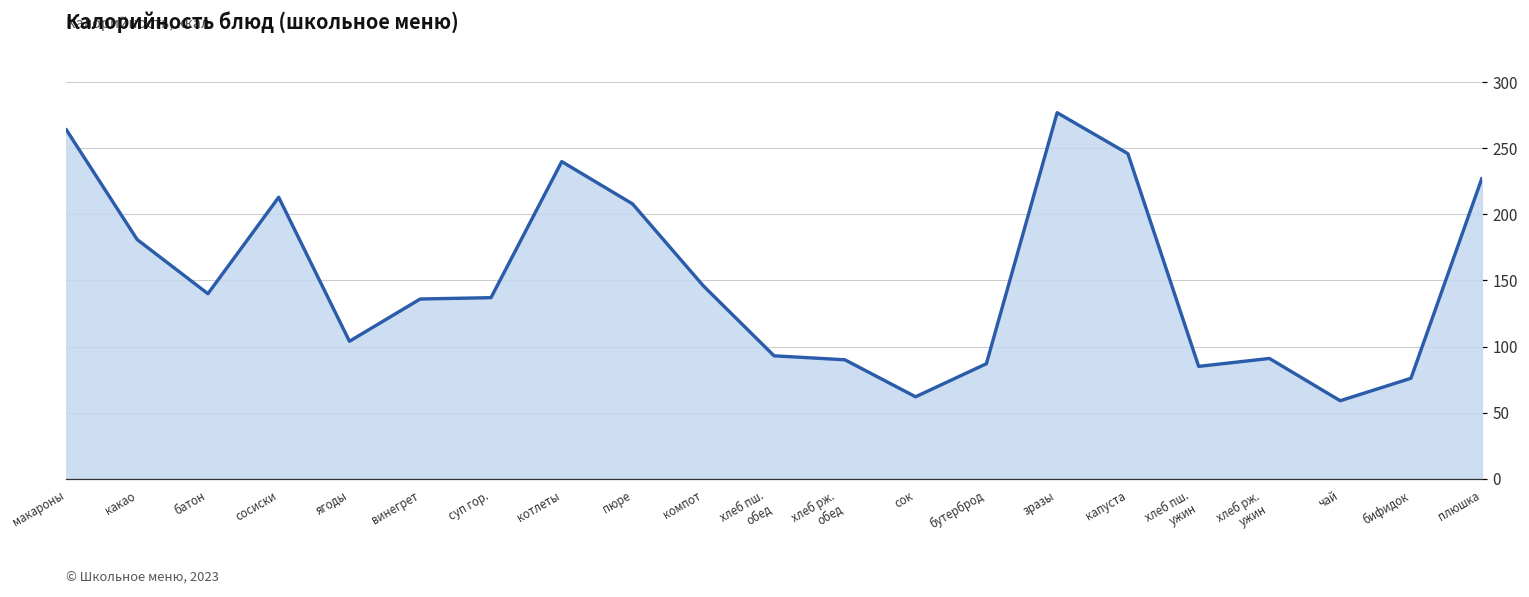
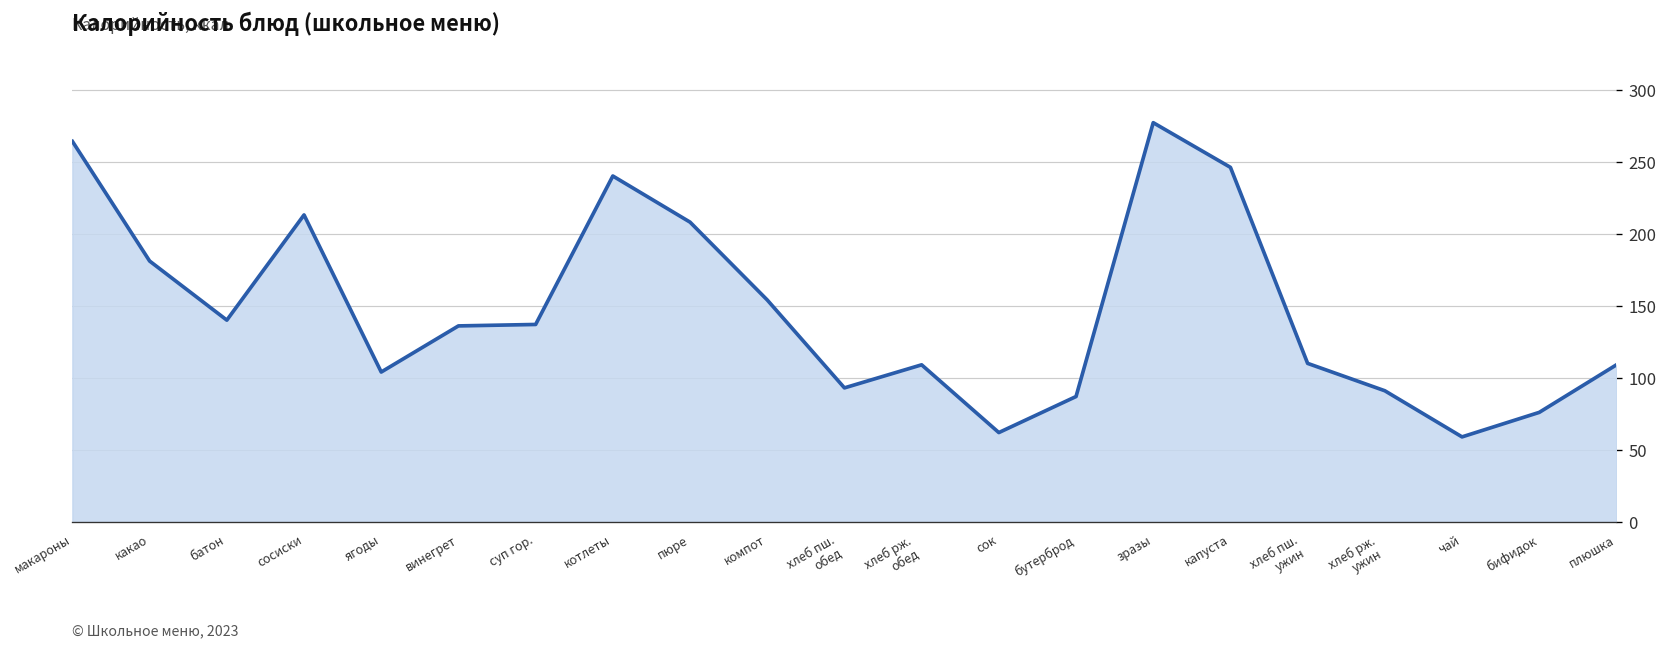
компот: 146 -> 154
хлеб рж. обед: 90 -> 109
хлеб пш. ужин: 85 -> 110
плюшка: 227 -> 109
